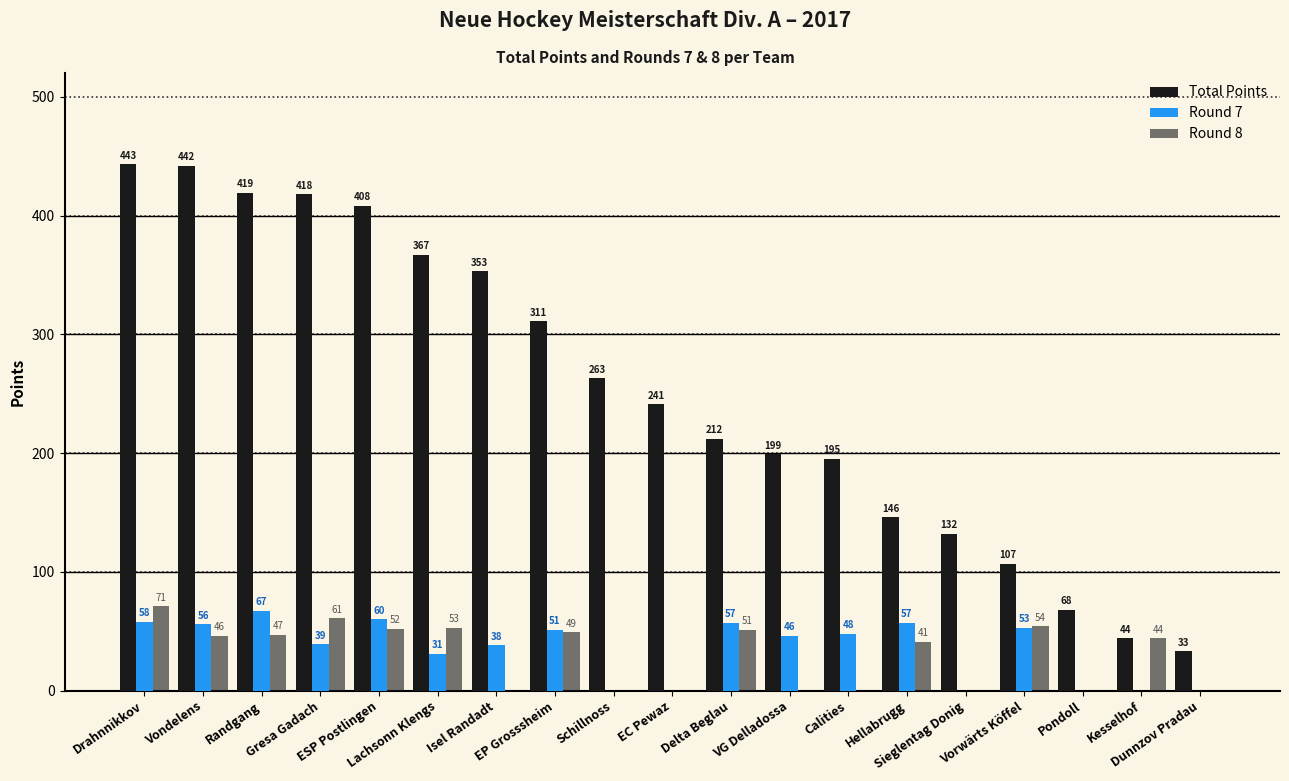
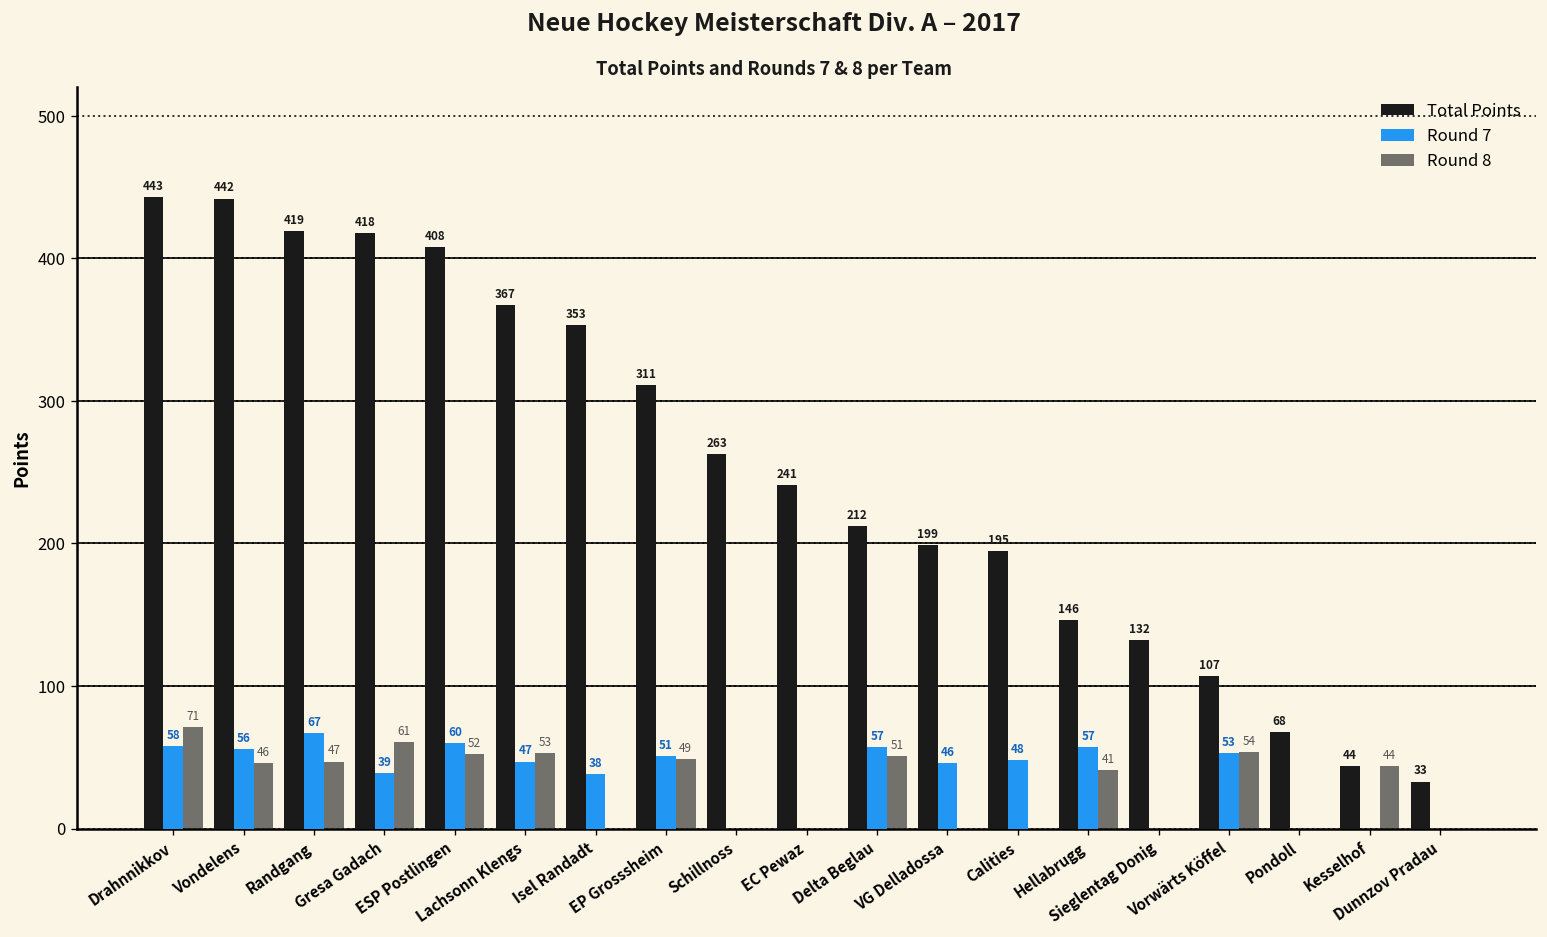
Round 7, Lachsonn Klengs: 31 -> 47
